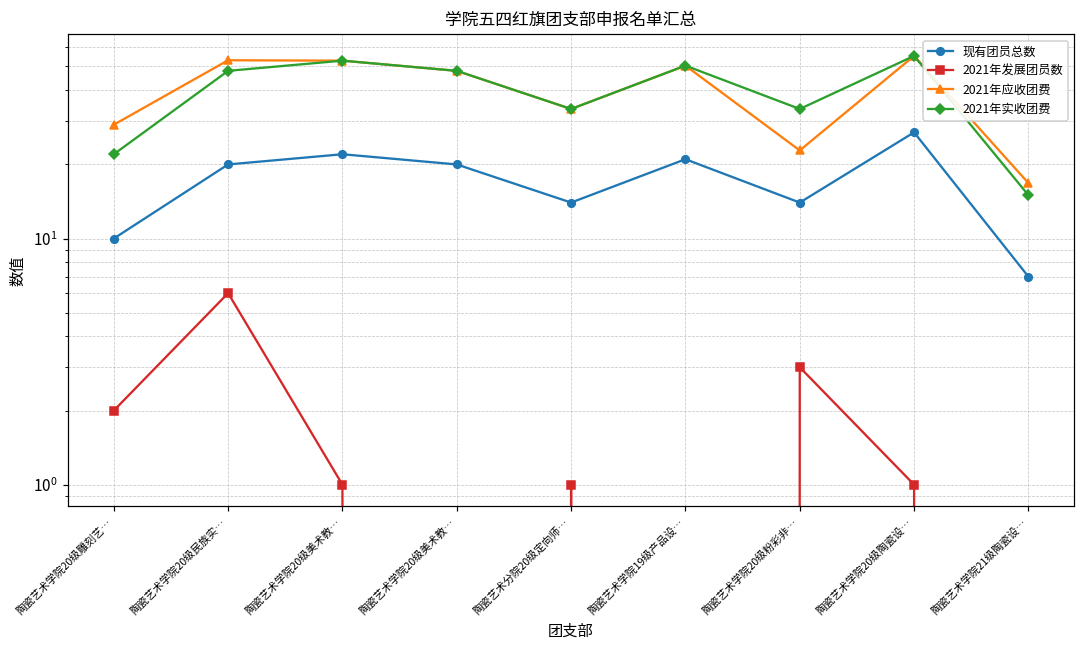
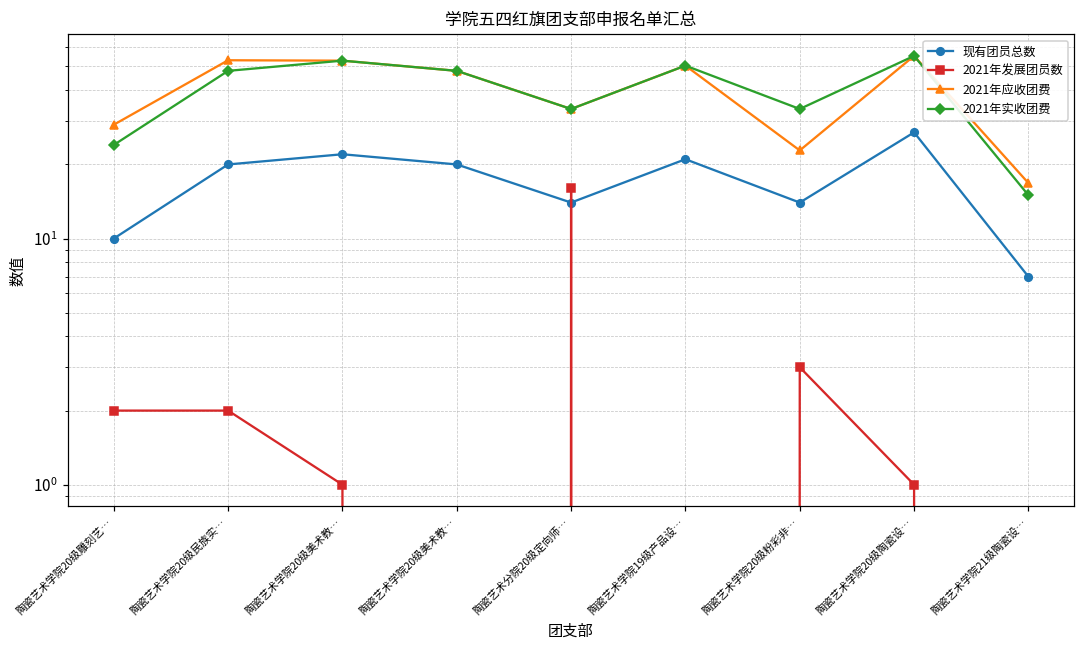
2021年实收团费, 陶瓷艺术学院20级雕刻艺…: 22 -> 24
2021年发展团员数, 陶瓷艺术学院20级民族实…: 6 -> 2
2021年发展团员数, 陶瓷艺术分院20级定向师…: 1 -> 16
